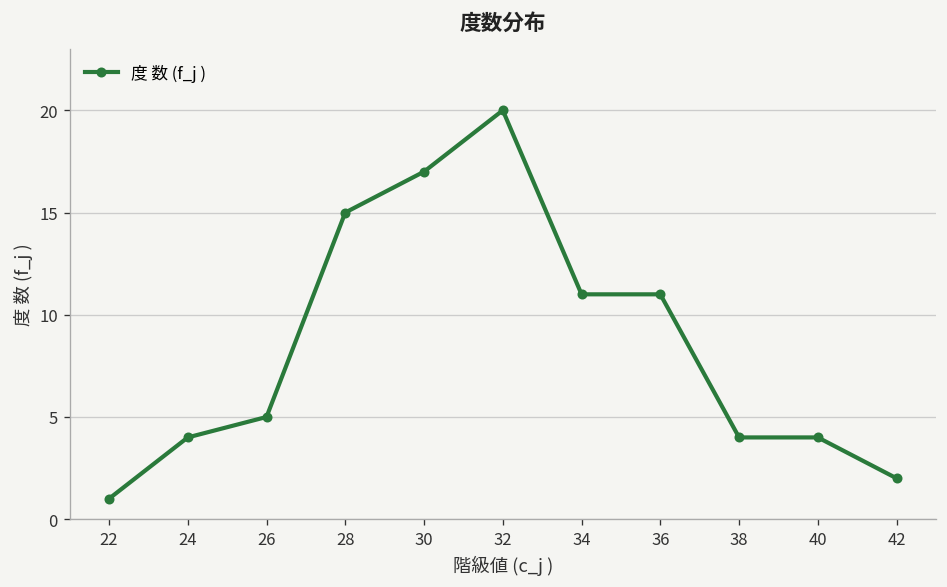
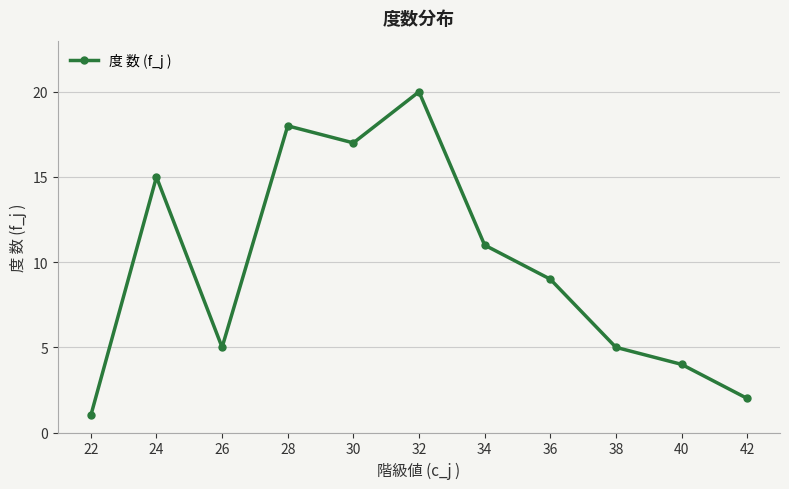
24: 4 -> 15
28: 15 -> 18
36: 11 -> 9
38: 4 -> 5
